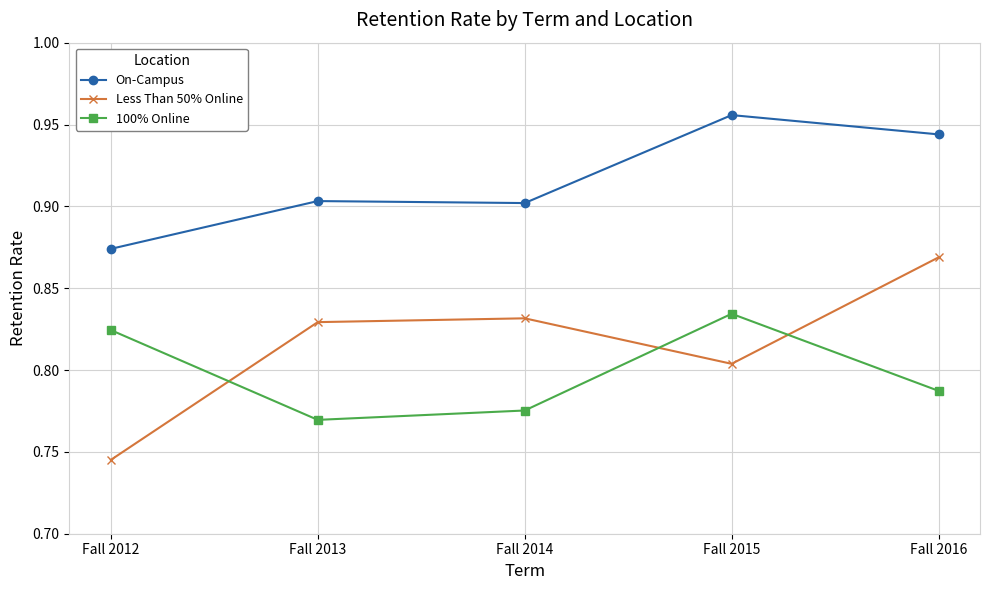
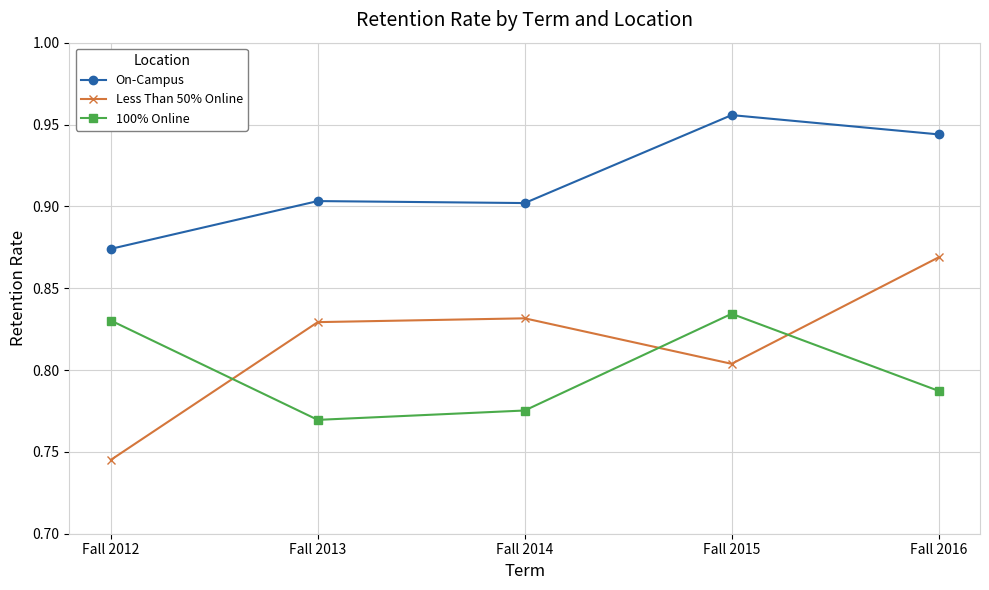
100% Online, Fall 2012: 0.824 -> 0.830
